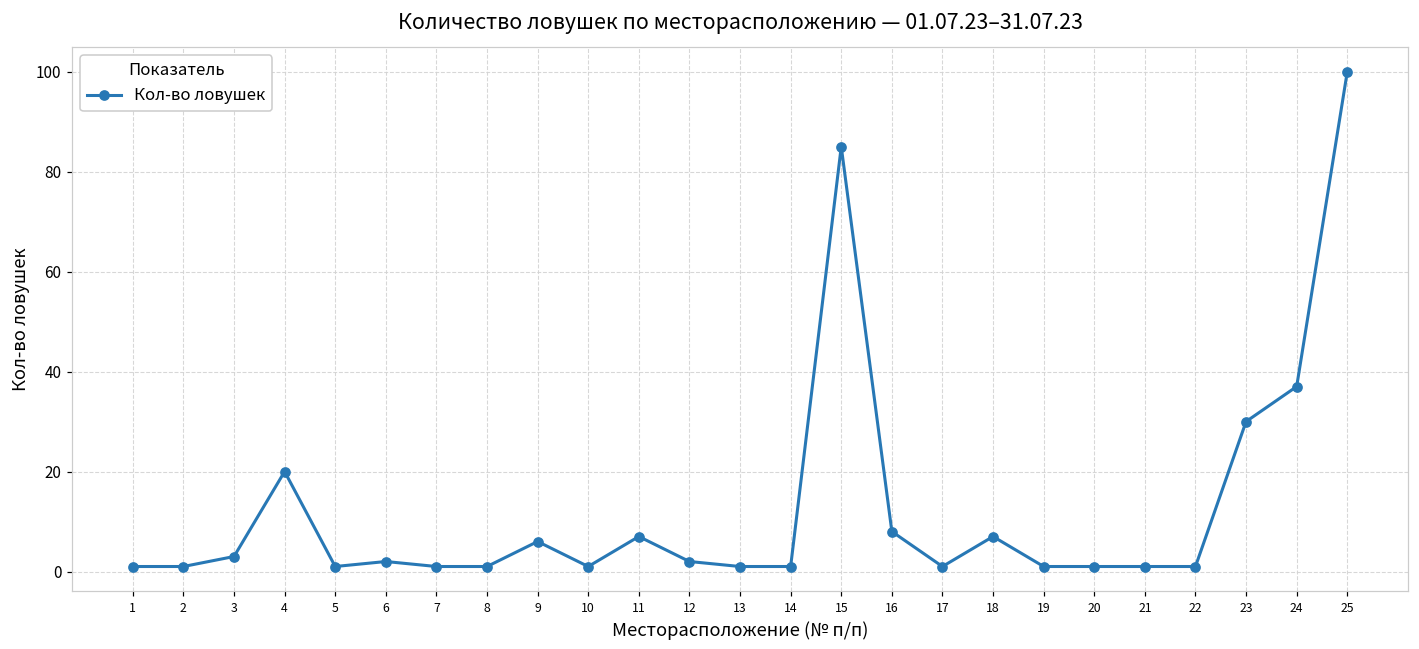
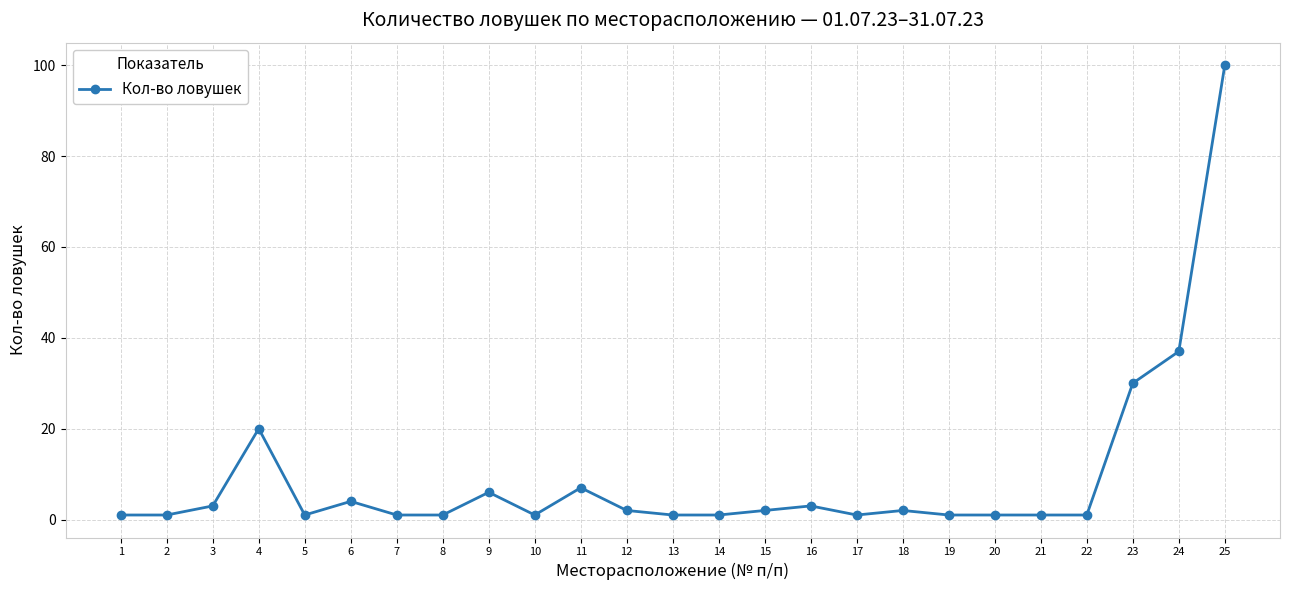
6: 2 -> 4
15: 85 -> 2
16: 8 -> 3
18: 7 -> 2
